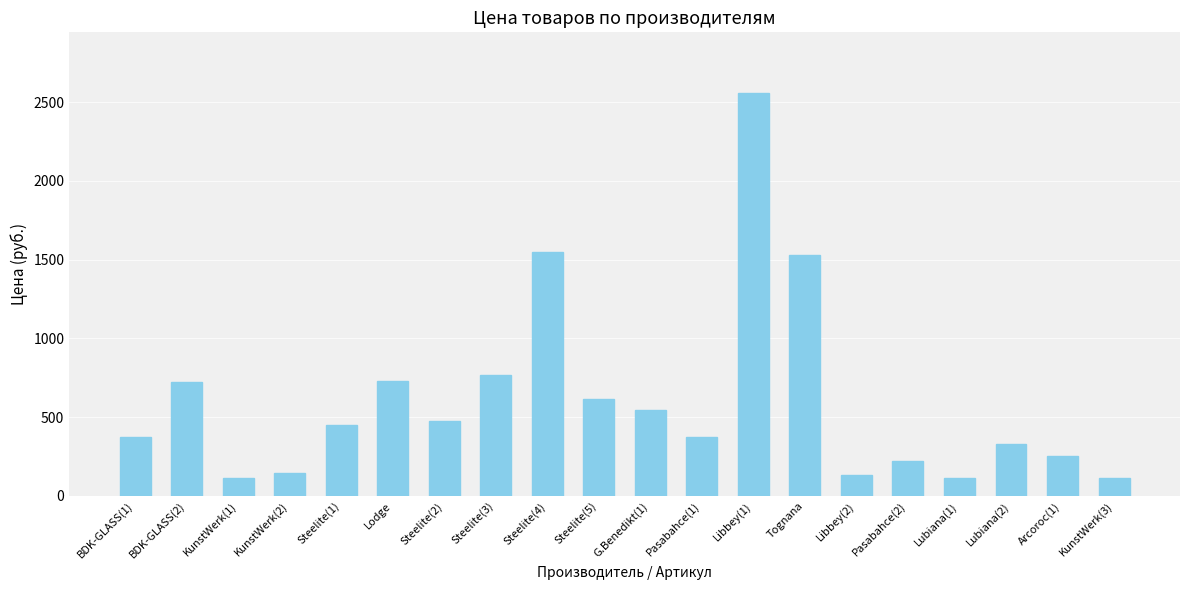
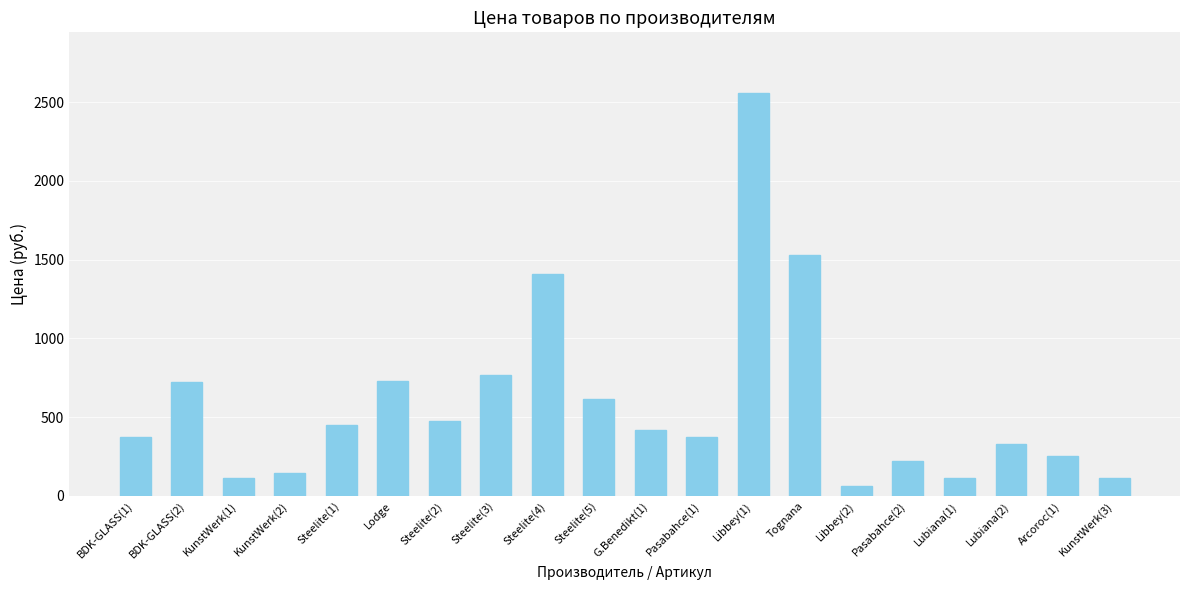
Steelite(4): 1550 -> 1410
G.Benedikt(1): 540 -> 420
Libbey(2): 130 -> 60
